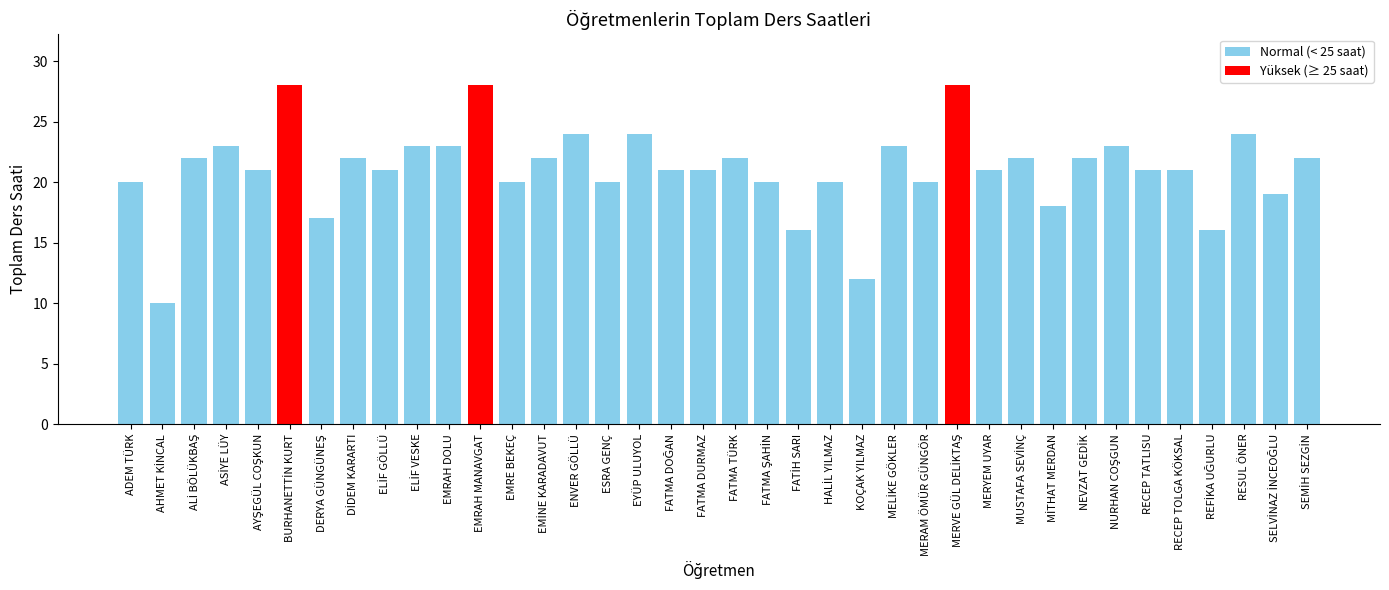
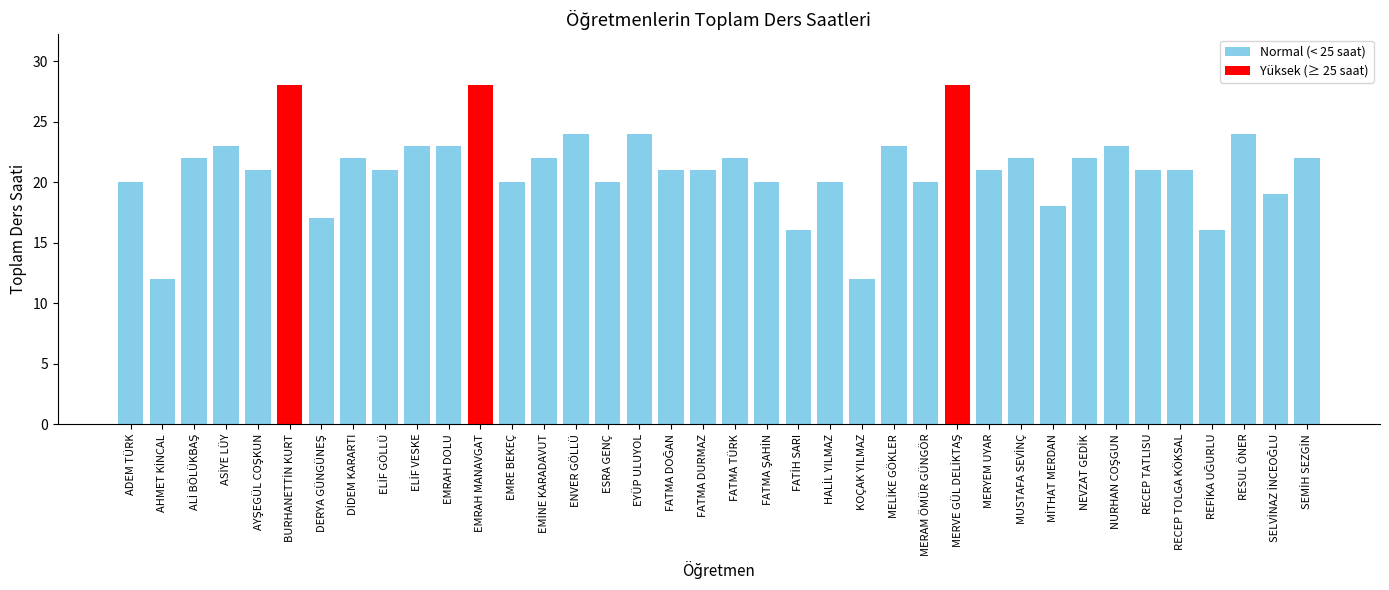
AHMET KİNCAL: 10 -> 12
